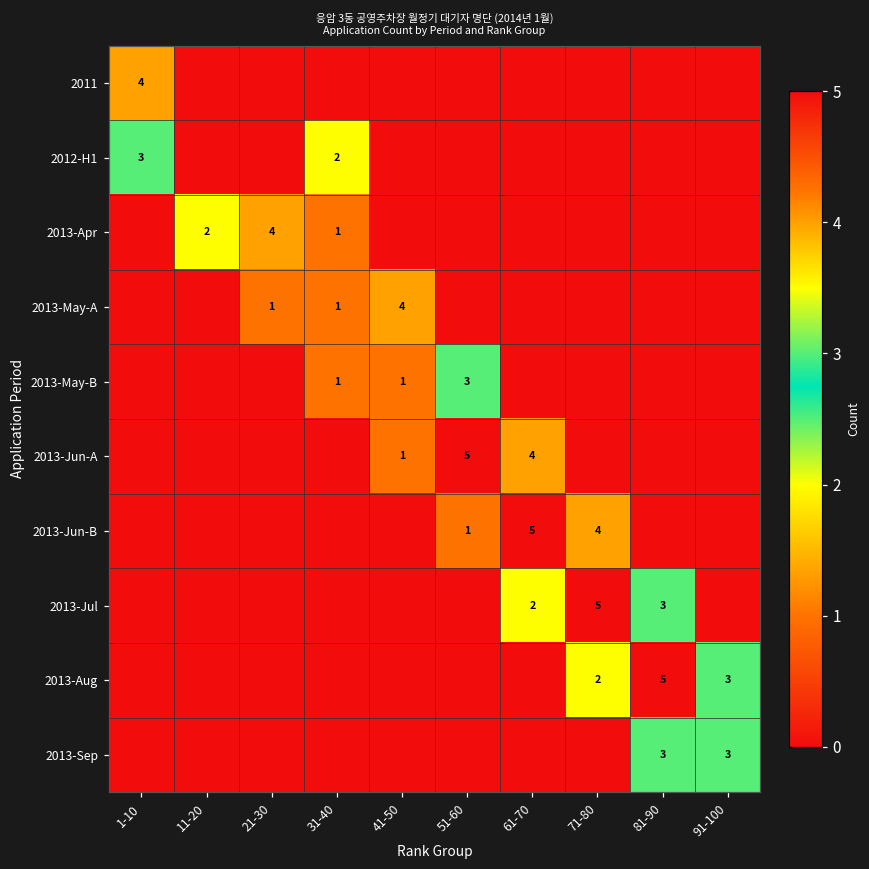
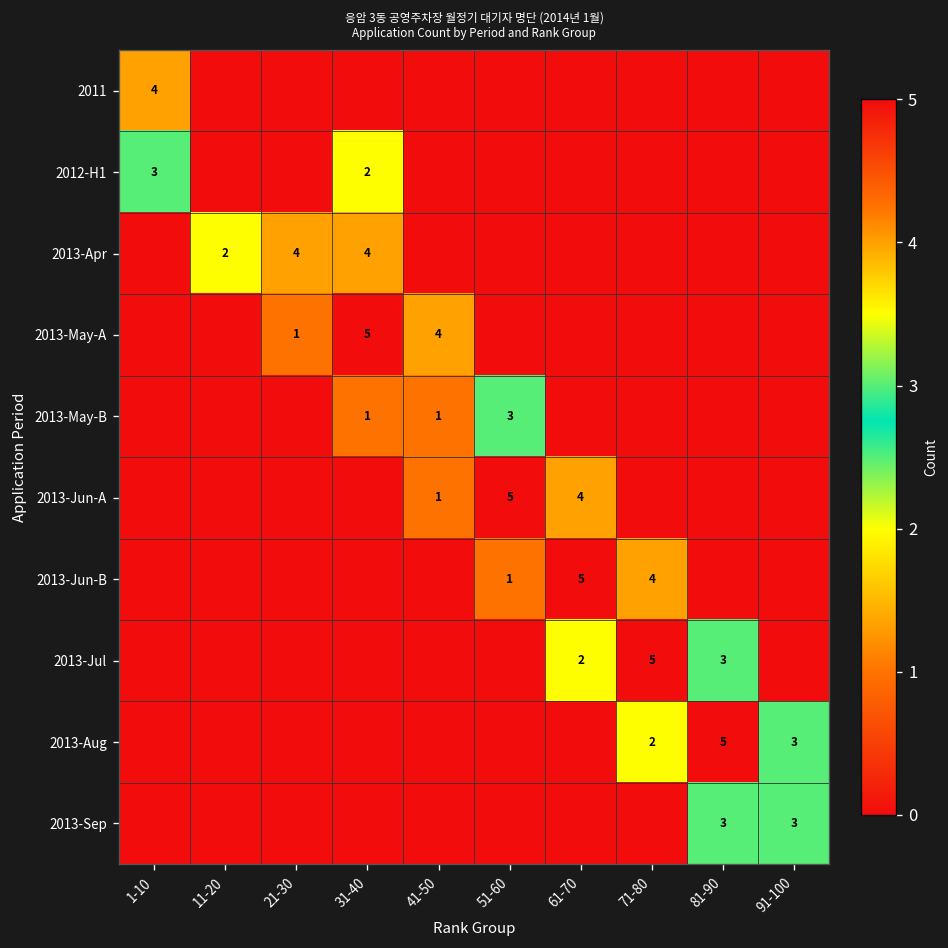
2013-Apr, 31-40: 1 -> 4
2013-May-A, 31-40: 1 -> 5
